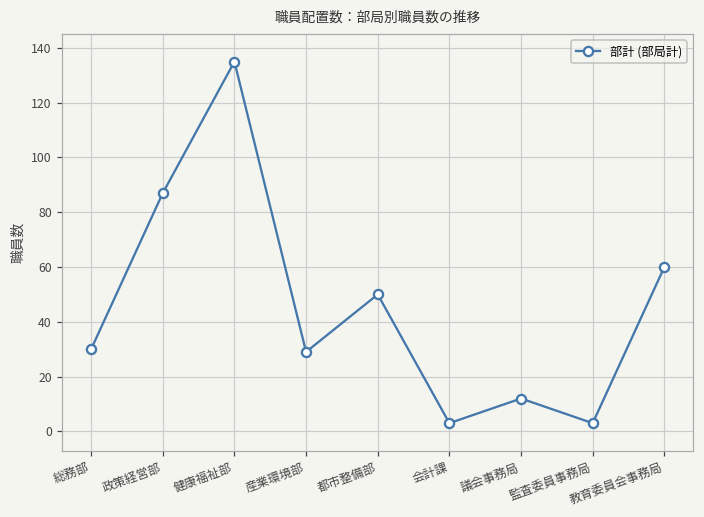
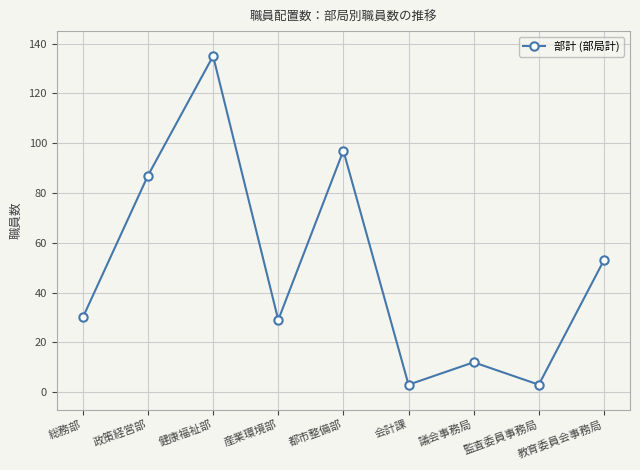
都市整備部: 50 -> 97
教育委員会事務局: 60 -> 53
